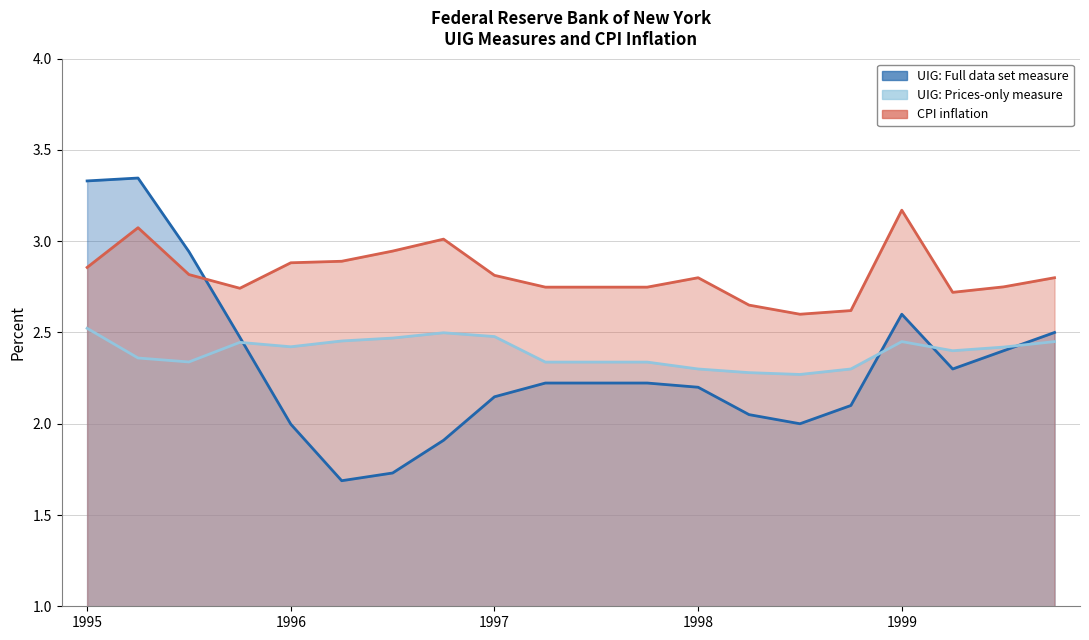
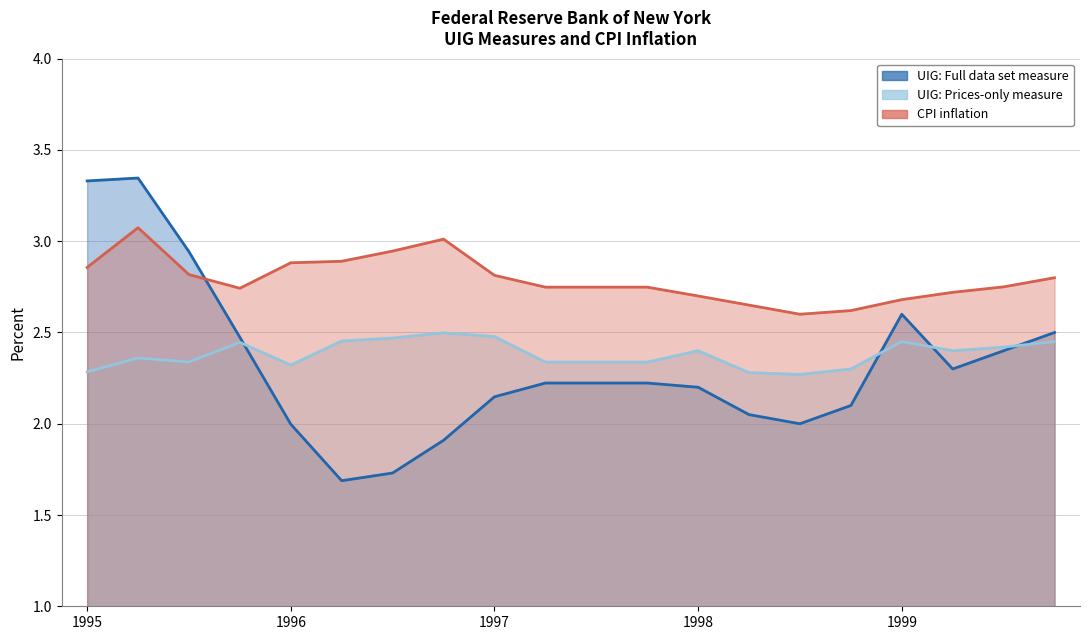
UIG: Prices-only measure, 1995: 2.52 -> 2.28
UIG: Prices-only measure, 1996: 2.42 -> 2.32
UIG: Prices-only measure, 1998: 2.3 -> 2.4
CPI inflation, 1998: 2.8 -> 2.7
CPI inflation, 1999: 3.17 -> 2.68
